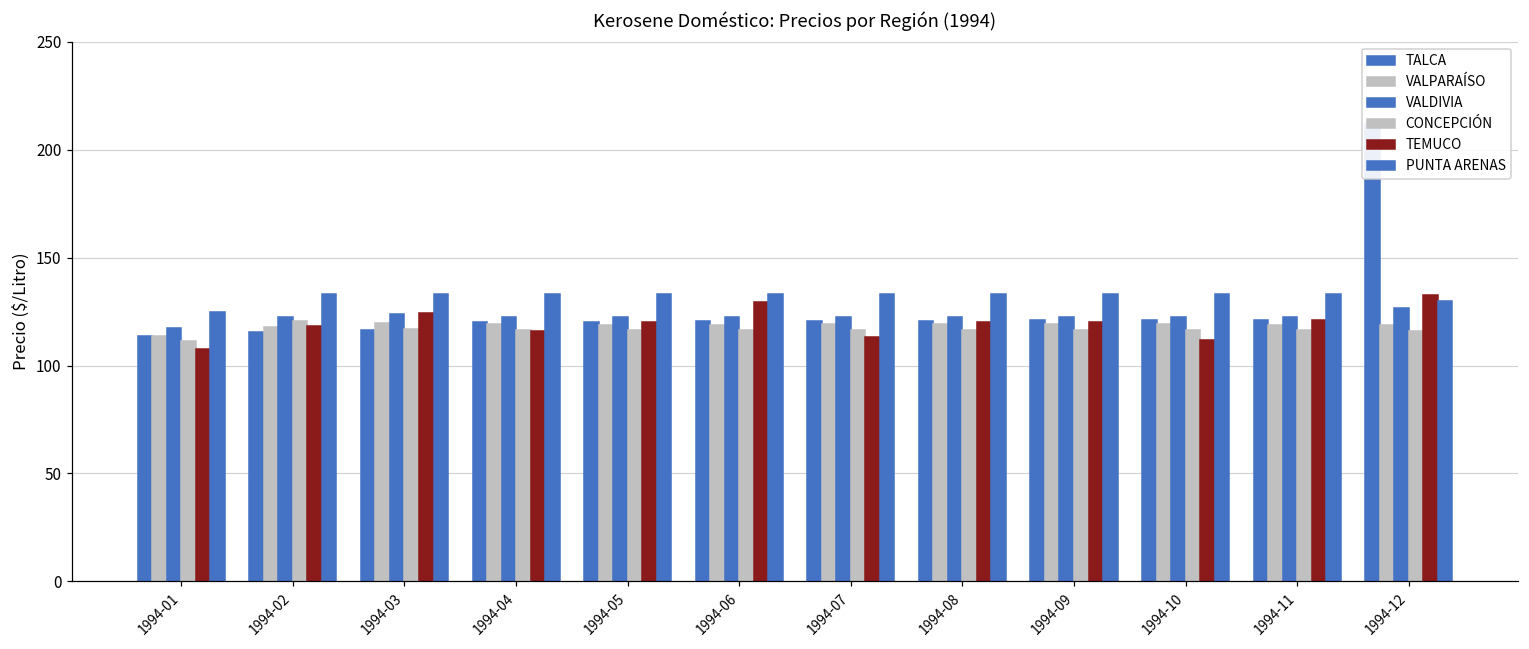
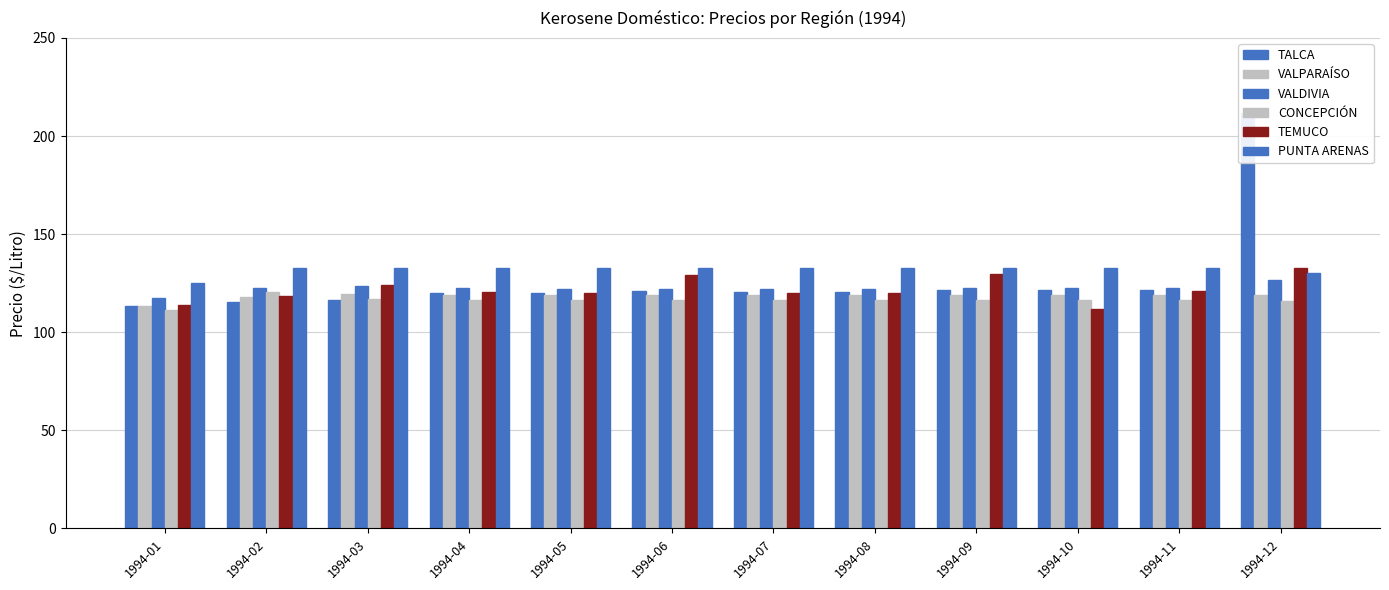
TEMUCO, 1994-01: 108 -> 114
TEMUCO, 1994-04: 116 -> 120
TEMUCO, 1994-07: 113 -> 120
TEMUCO, 1994-09: 120 -> 130
